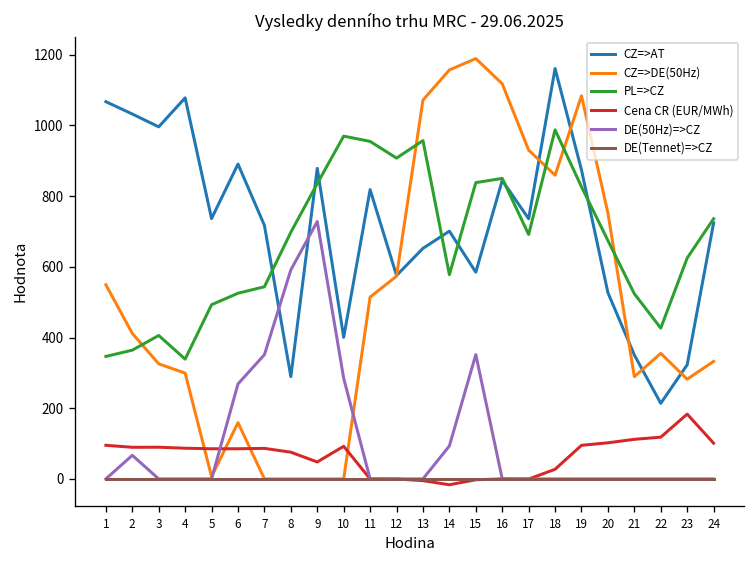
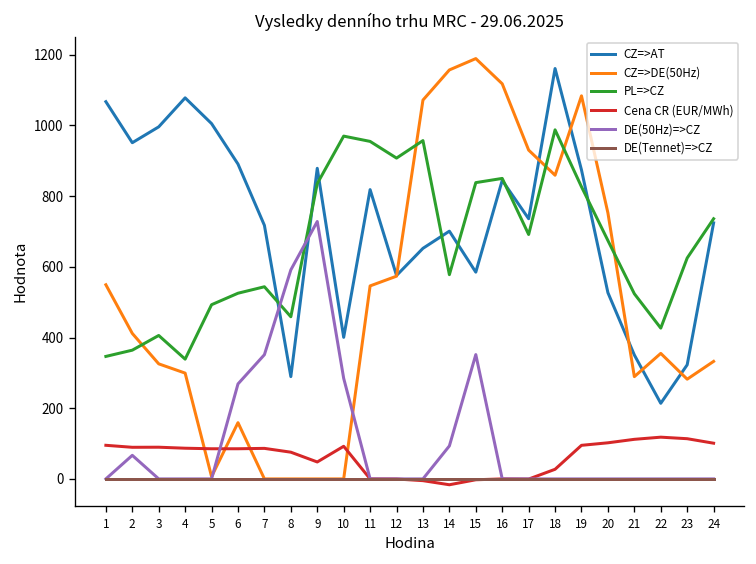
CZ=>AT, 2: 1030 -> 950
CZ=>AT, 5: 740 -> 1010
PL=>CZ, 8: 700 -> 460
CZ=>DE(50Hz), 11: 510 -> 550
Cena CR (EUR/MWh), 23: 180 -> 110
